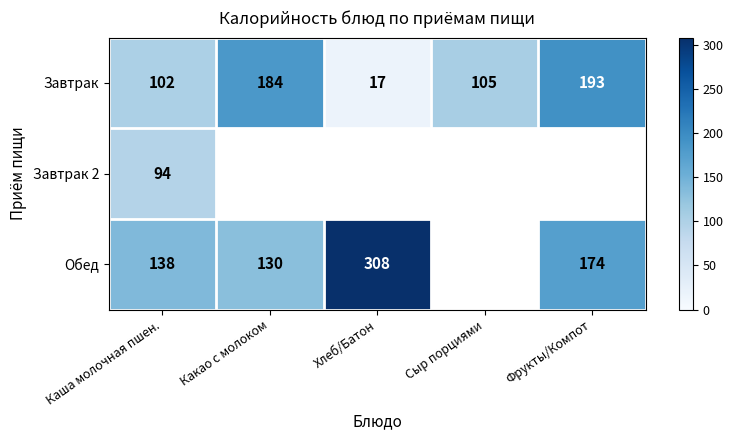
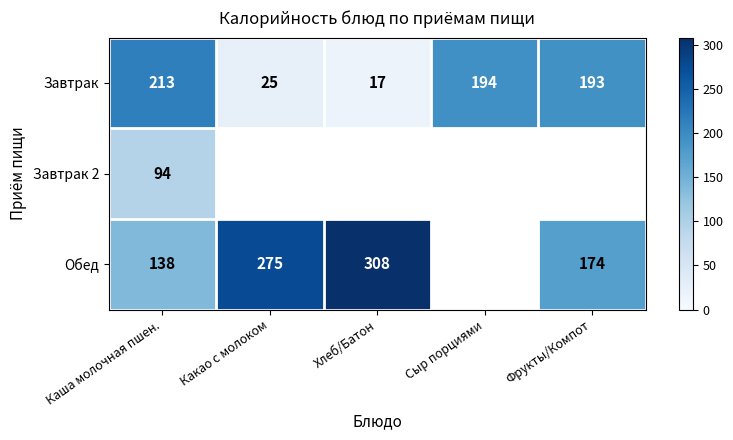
Завтрак, Каша молочная пшен.: 102 -> 213
Завтрак, Какао с молоком: 184 -> 25
Завтрак, Сыр порциями: 105 -> 194
Обед, Какао с молоком: 130 -> 275
